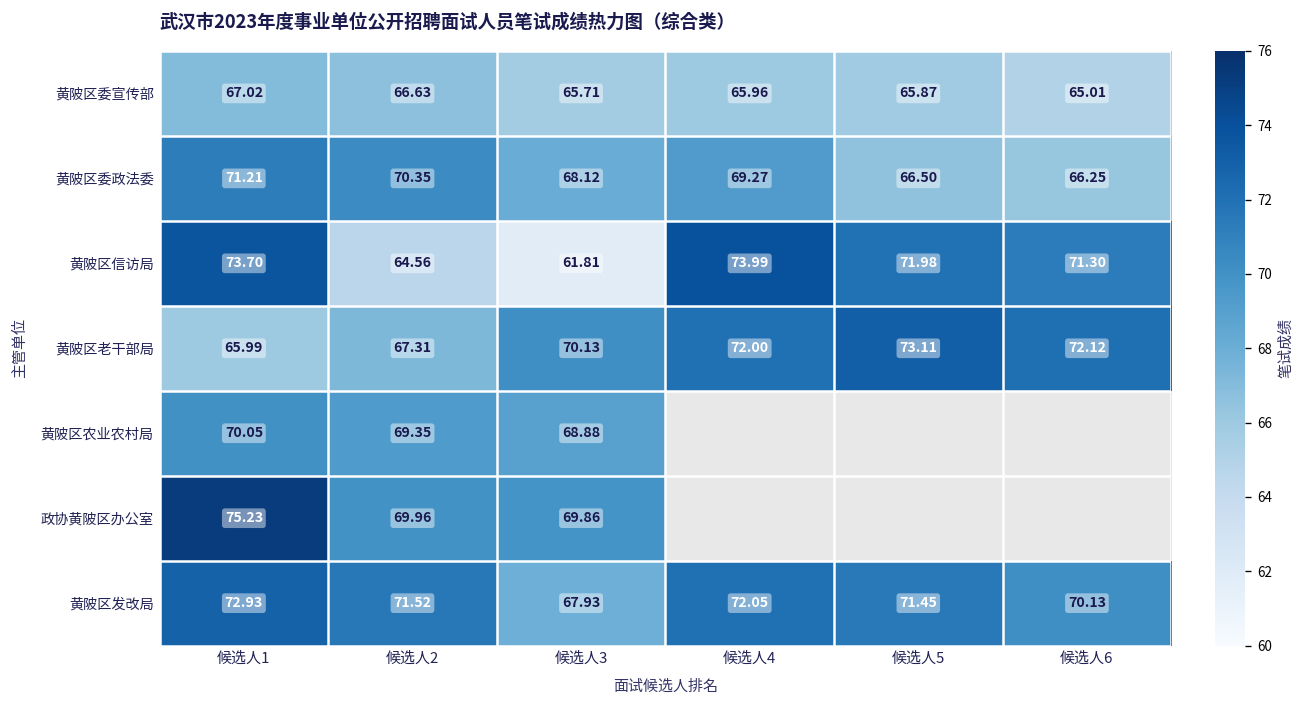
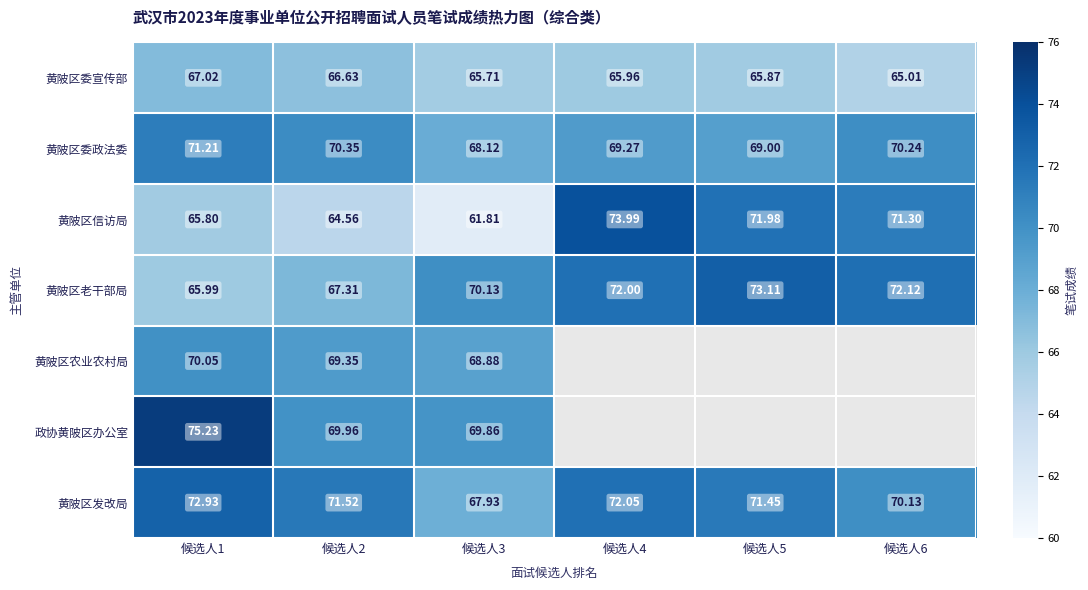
黄陂区委政法委, 候选人5: 66.50 -> 69.00
黄陂区委政法委, 候选人6: 66.25 -> 70.24
黄陂区信访局, 候选人1: 73.70 -> 65.80
